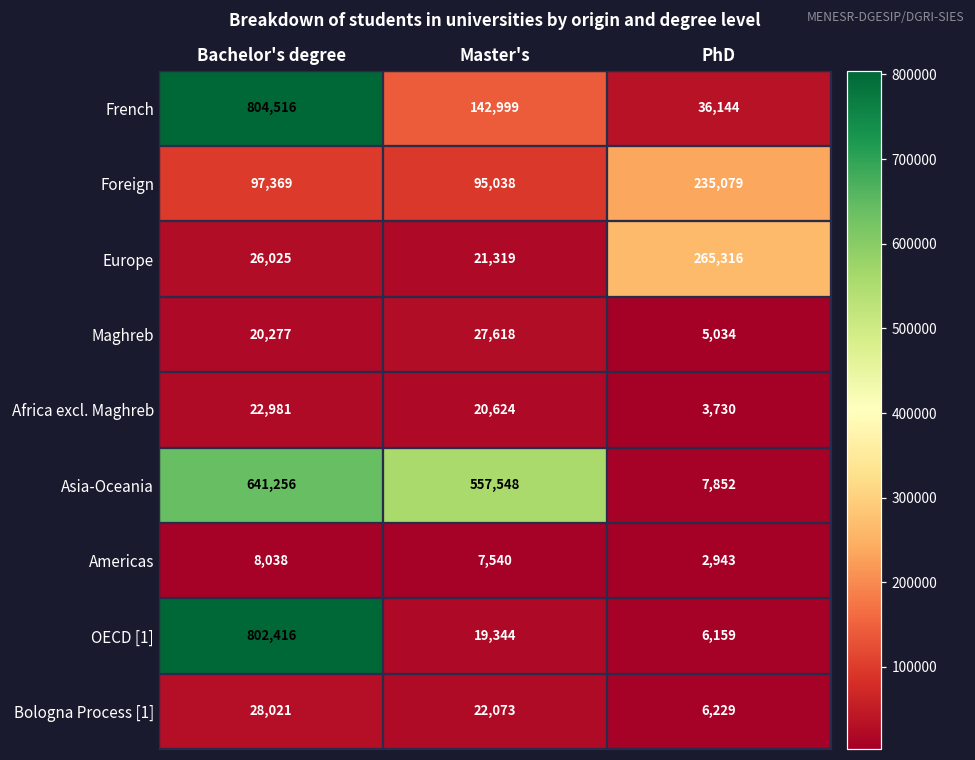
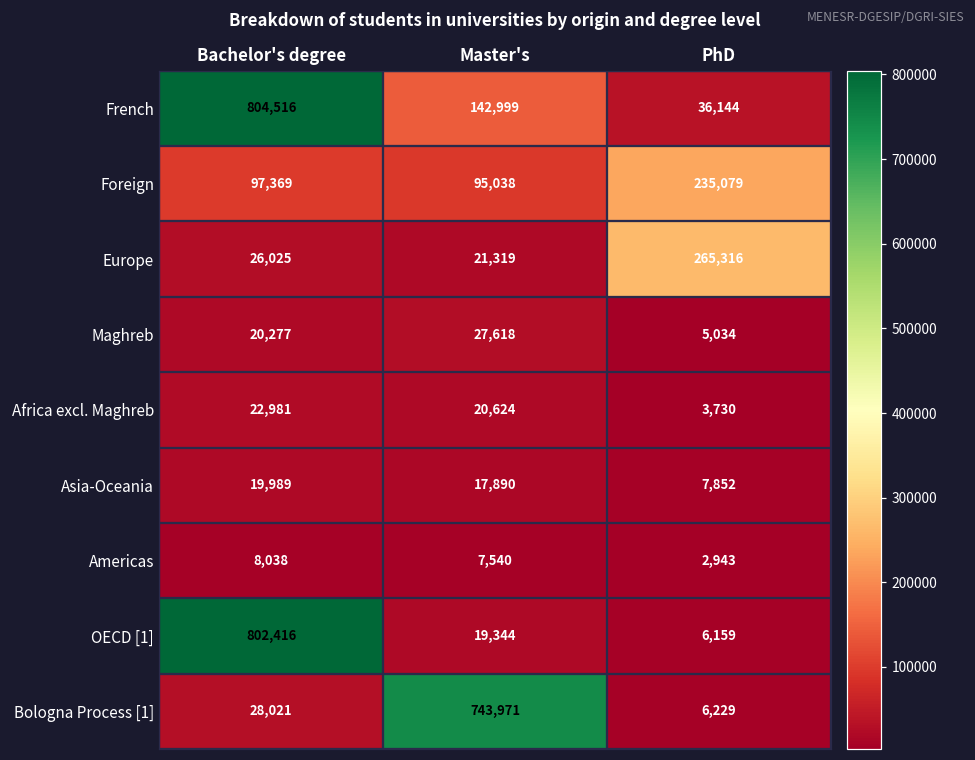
Asia-Oceania, Bachelor's degree: 641,256 -> 19,989
Asia-Oceania, Master's: 557,548 -> 17,890
Bologna Process [1], Master's: 22,073 -> 743,971
